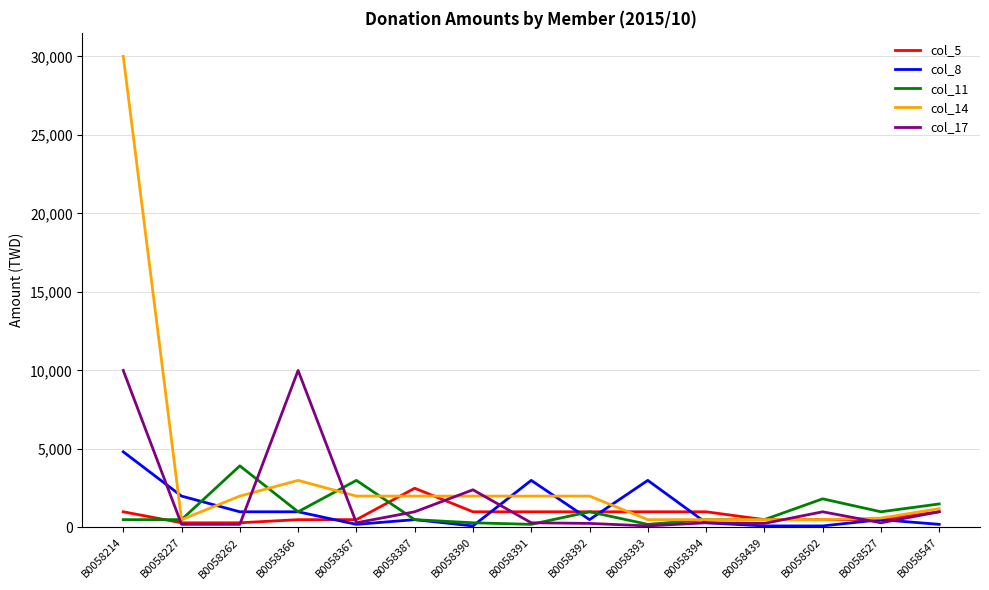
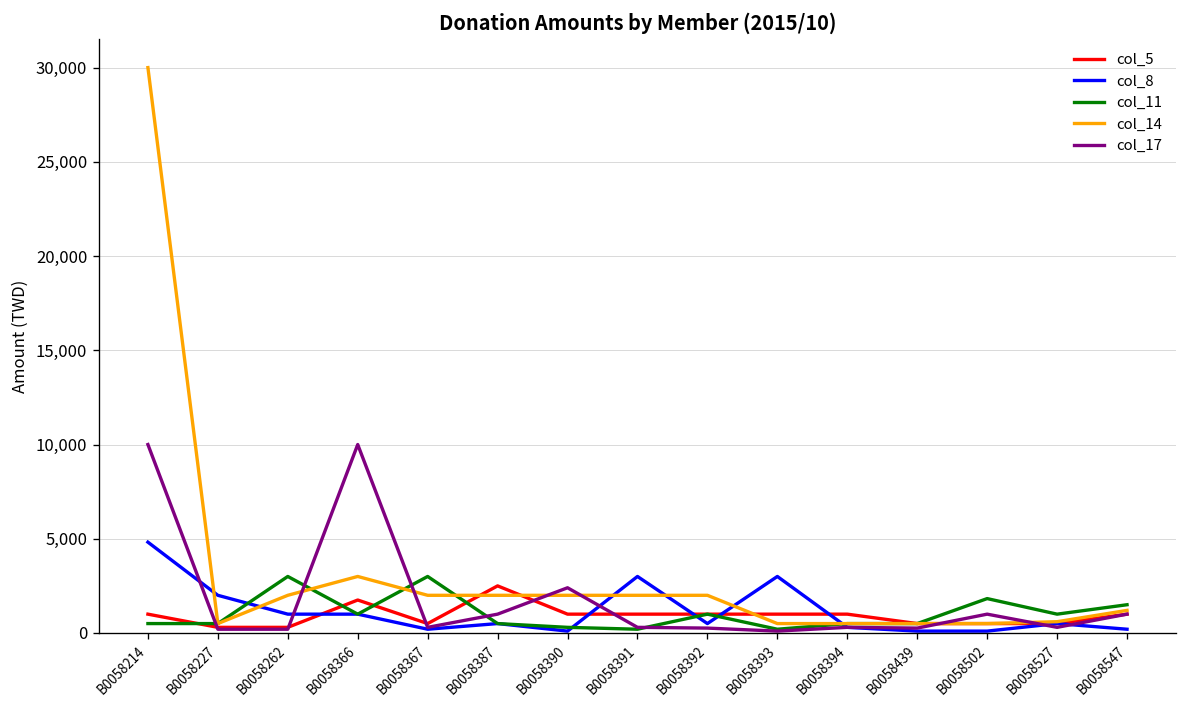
col_11, B0058262: 3,900 -> 3,000
col_5, B0058366: 500 -> 1,800
